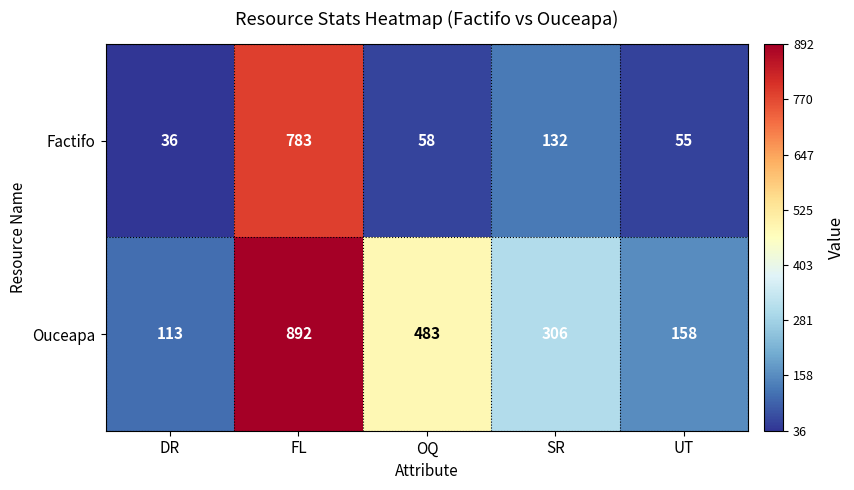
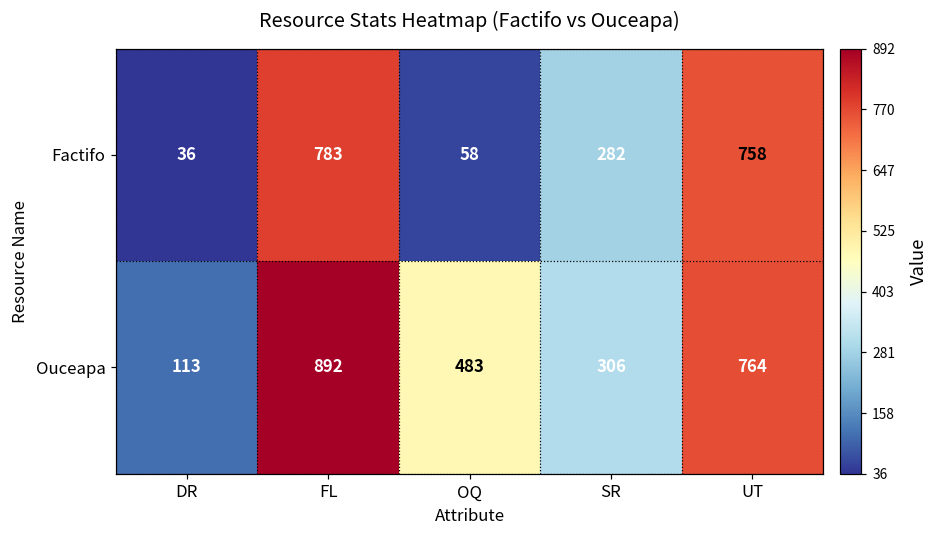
Factifo, SR: 132 -> 282
Factifo, UT: 55 -> 758
Ouceapa, UT: 158 -> 764
